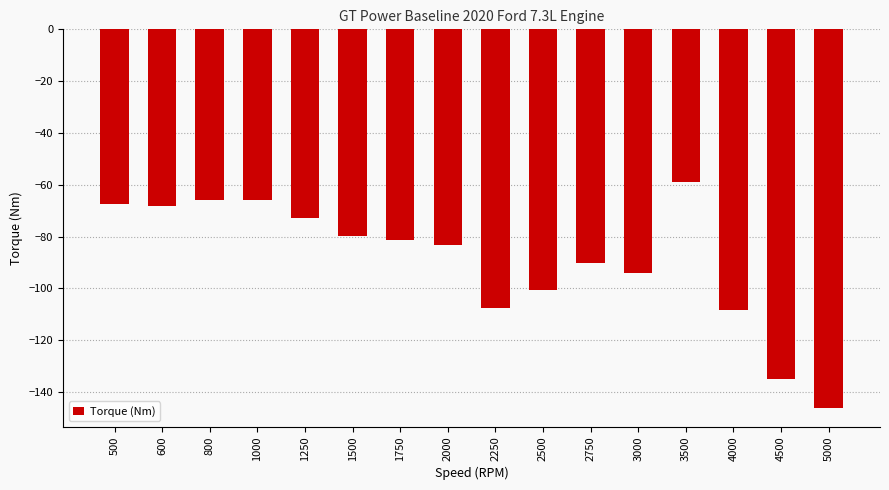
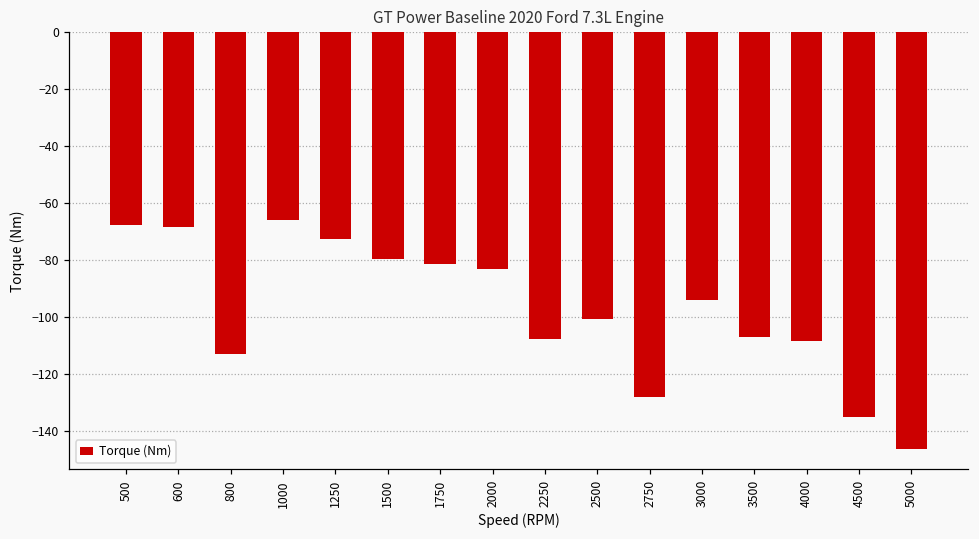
800: -66 -> -113
2750: -90 -> -128
3500: -59 -> -107
